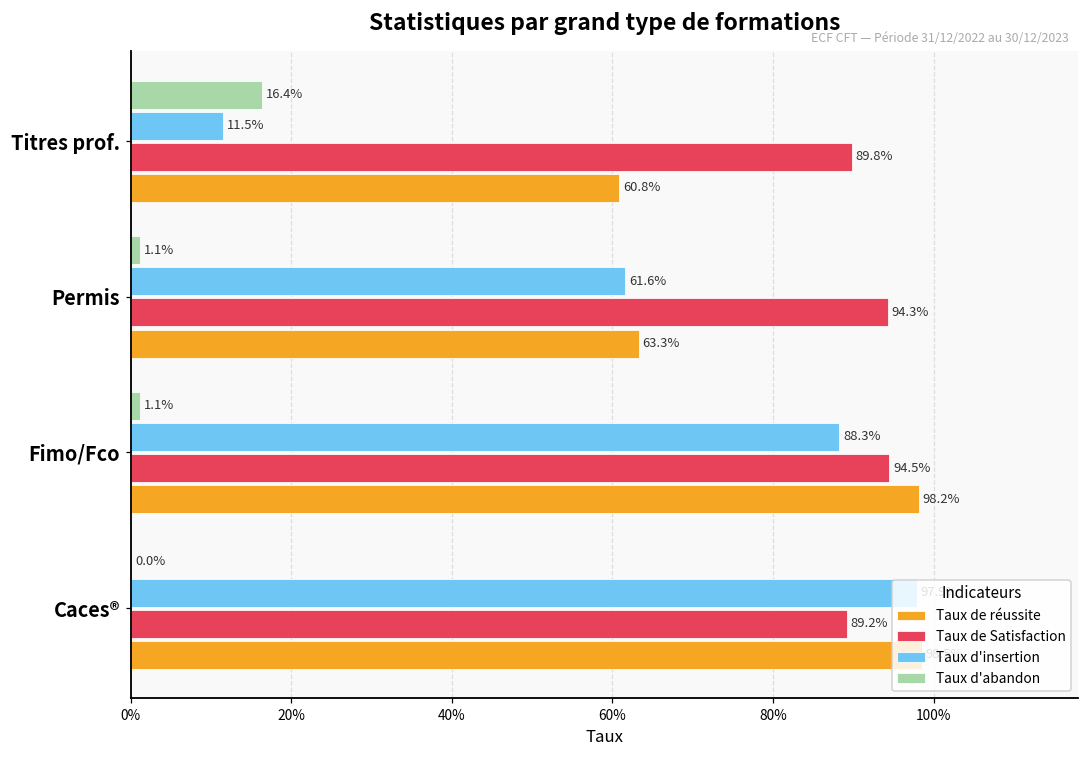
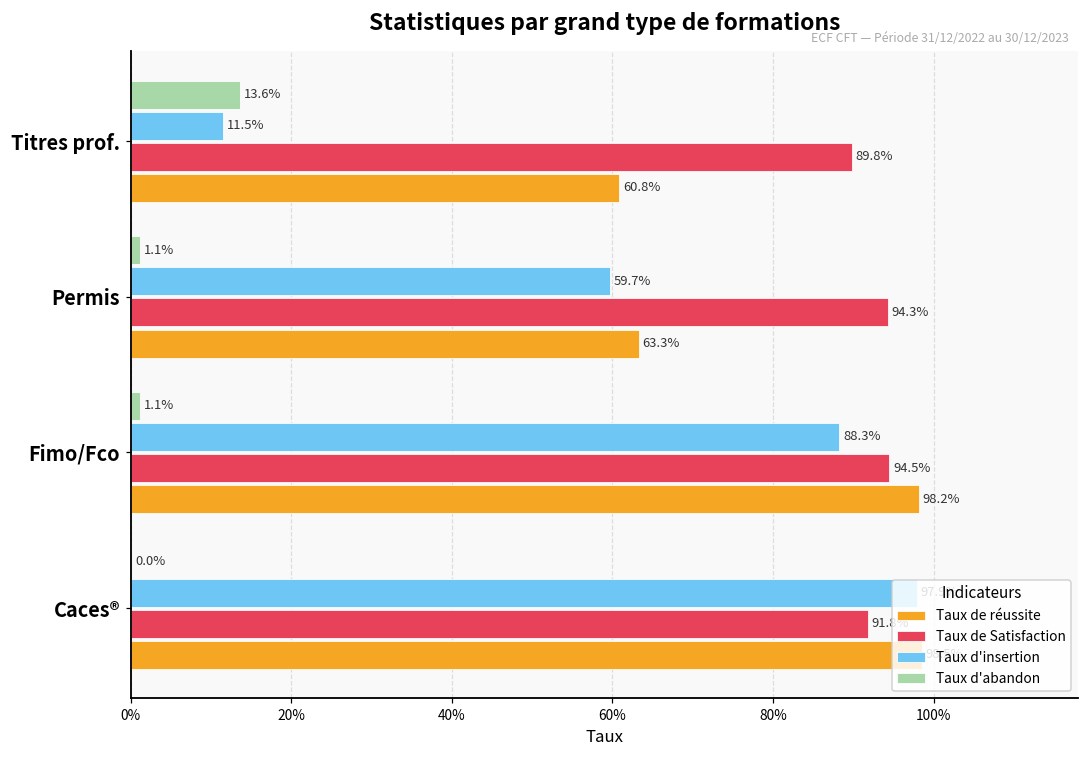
Taux d'abandon, Titres prof.: 16.4% -> 13.6%
Taux d'insertion, Permis: 61.6% -> 59.7%
Taux de Satisfaction, Caces®: 89% -> 92%
